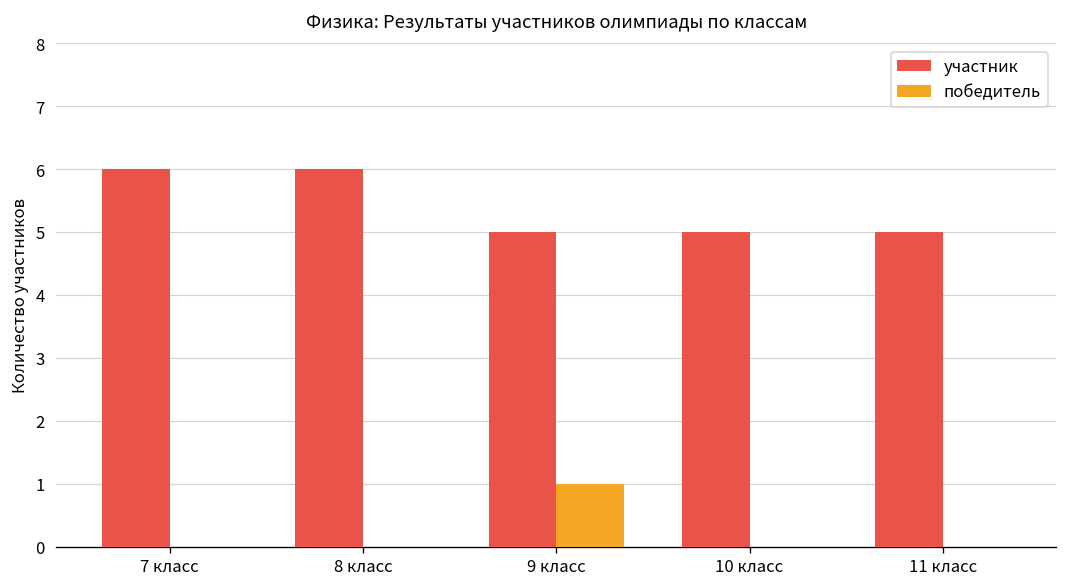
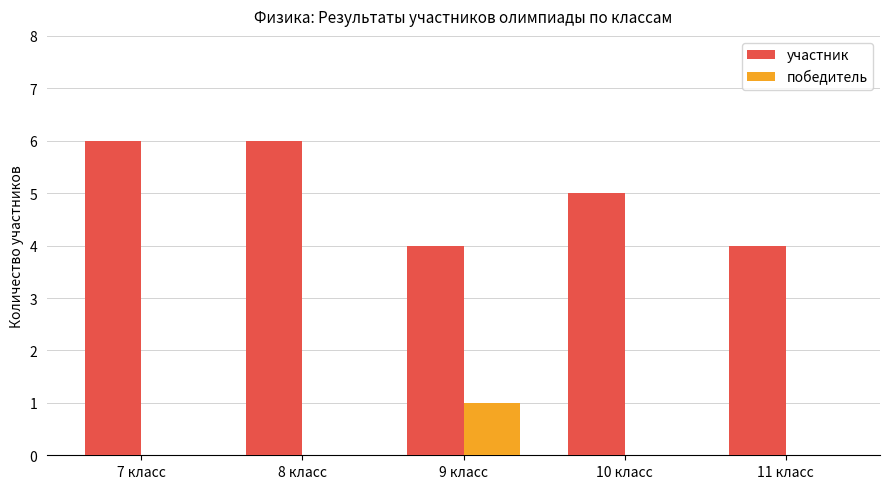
участник, 9 класс: 5 -> 4
участник, 11 класс: 5 -> 4
